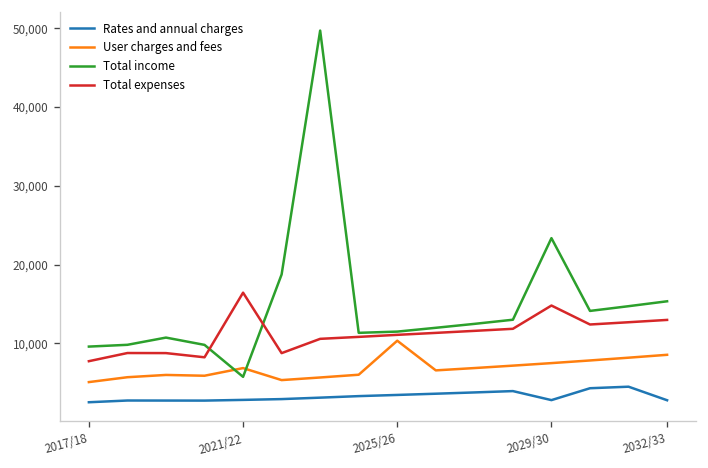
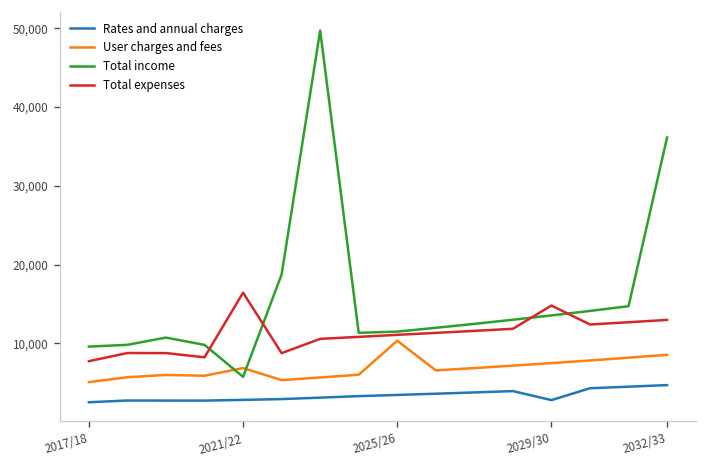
Total income, 2029/30: 23,000 -> 14,000
Rates and annual charges, 2032/33: 3,000 -> 5,000
Total income, 2032/33: 15,000 -> 36,000
